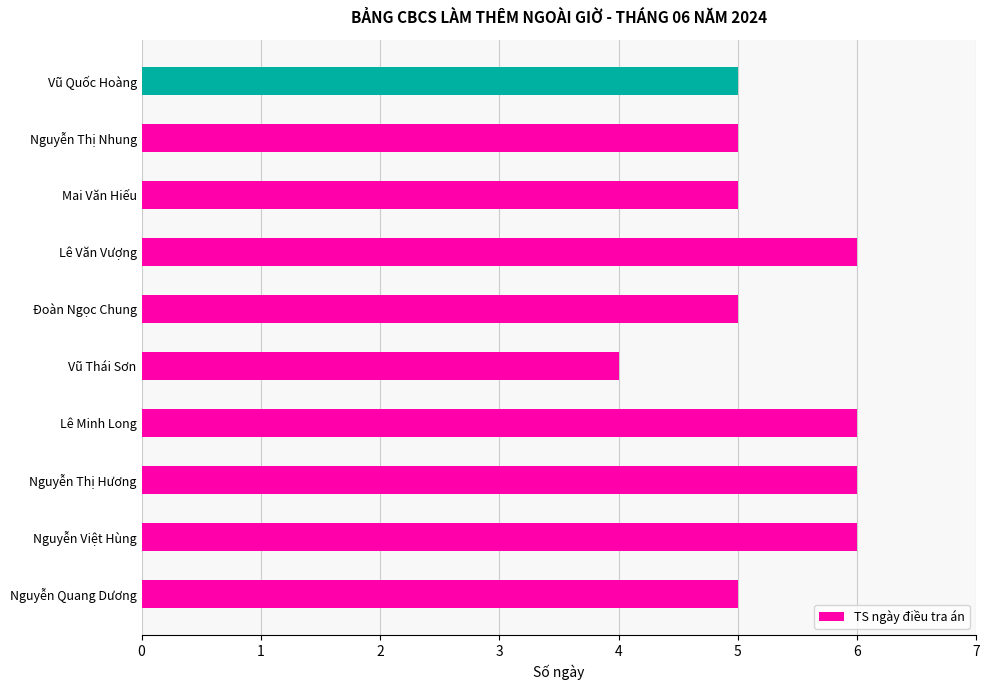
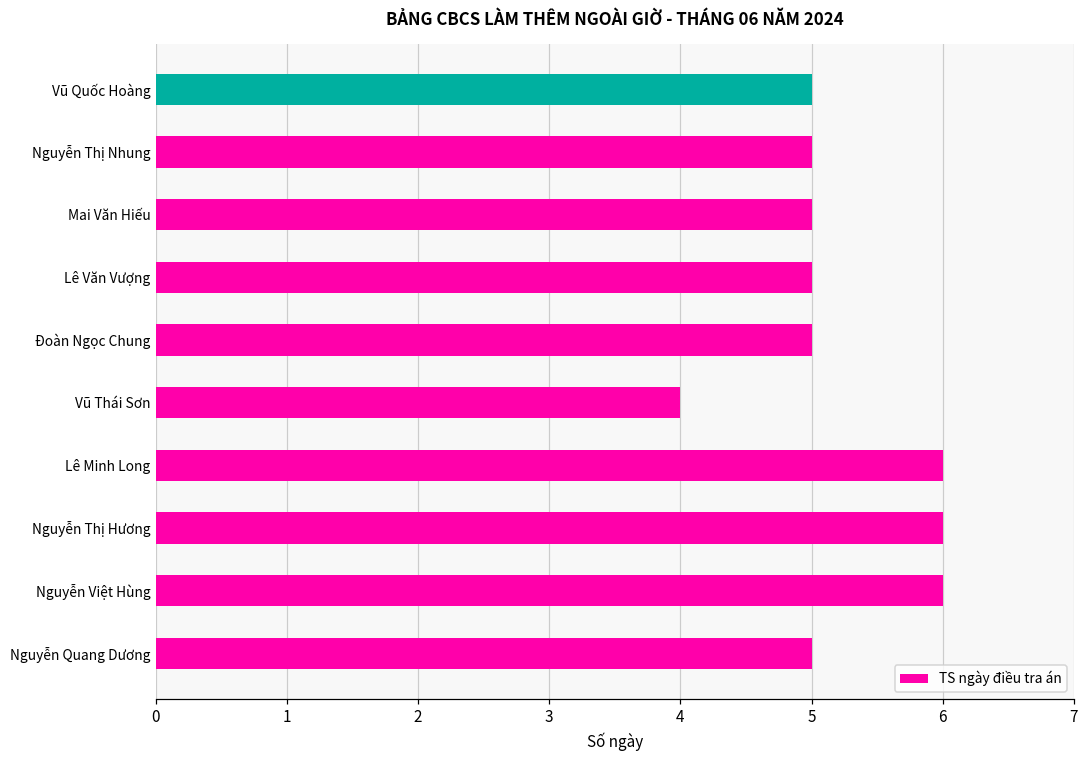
Lê Văn Vượng: 6 -> 5
